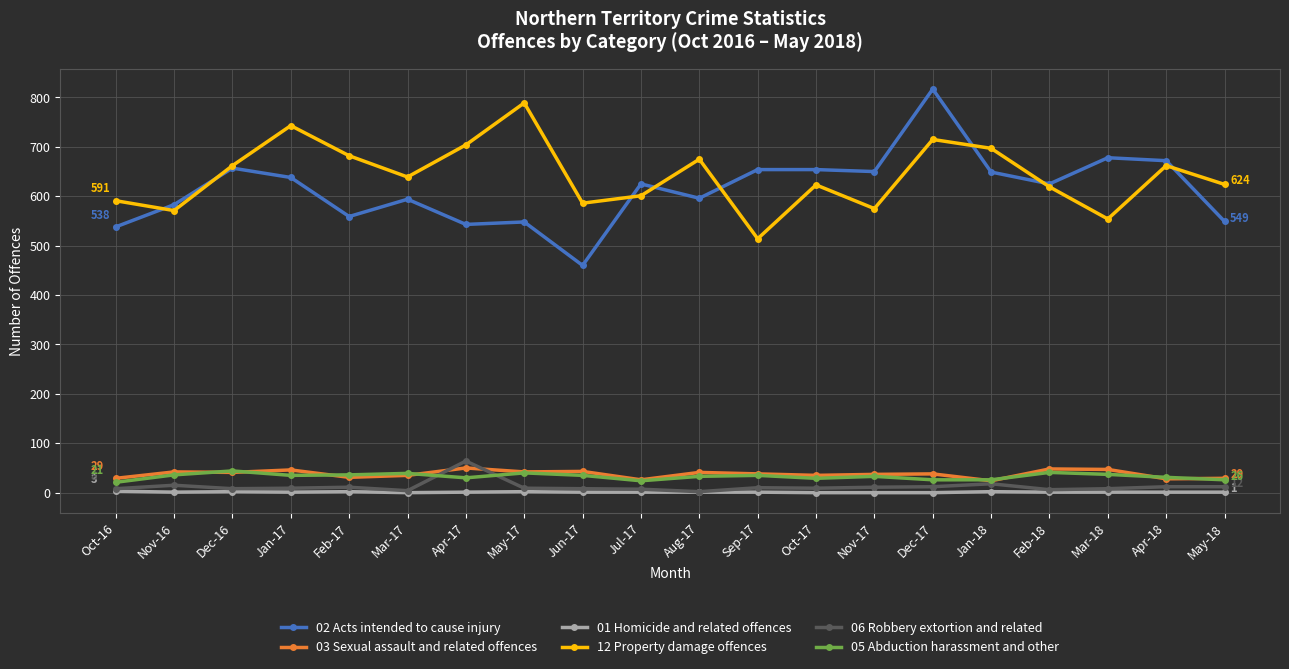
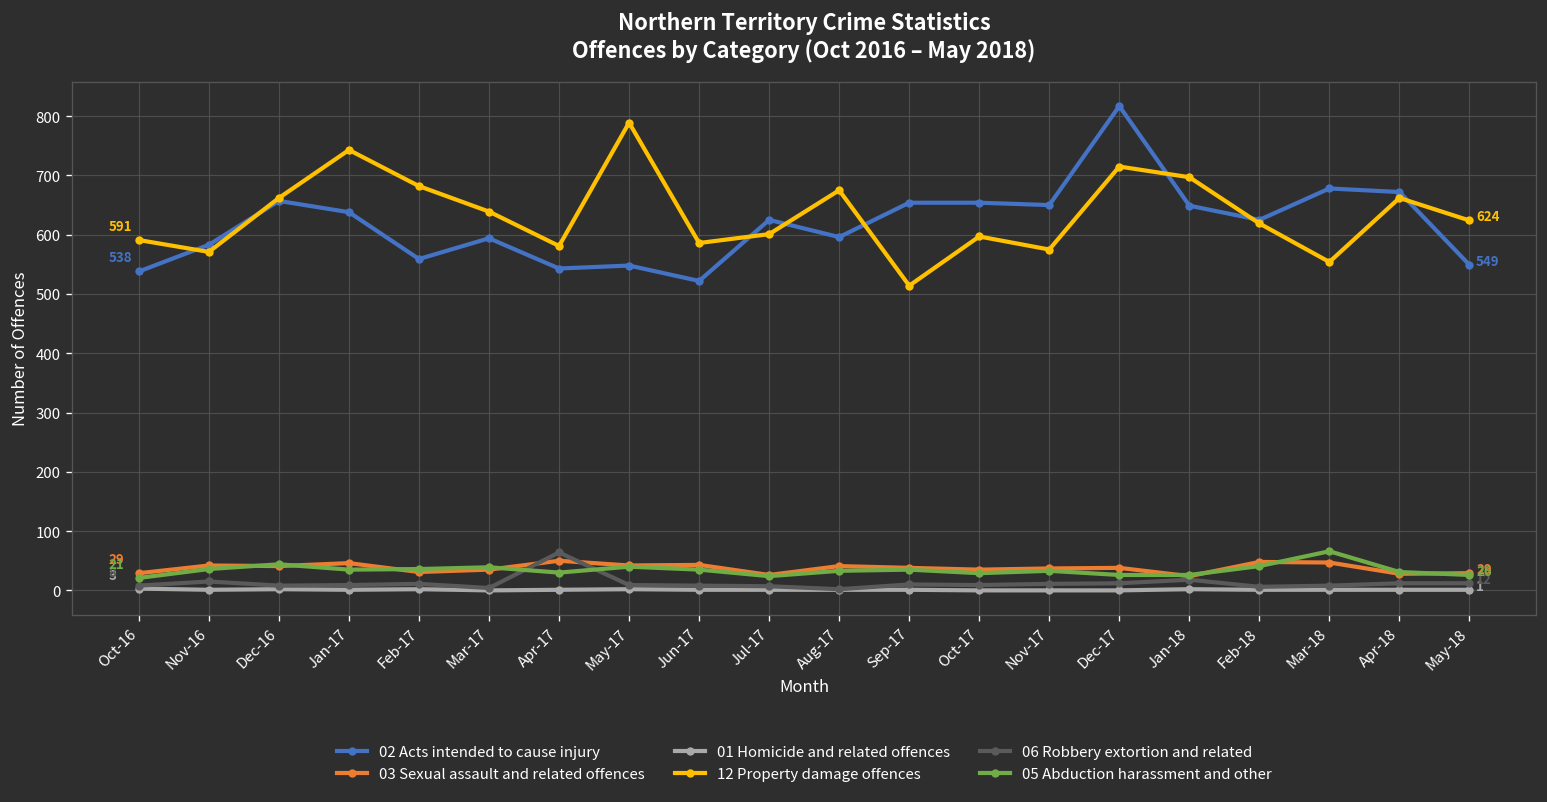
12 Property damage offences, Apr-17: 700 -> 580
02 Acts intended to cause injury, Jun-17: 460 -> 520
12 Property damage offences, Oct-17: 620 -> 600
05 Abduction harassment and other, Mar-18: 40 -> 70
